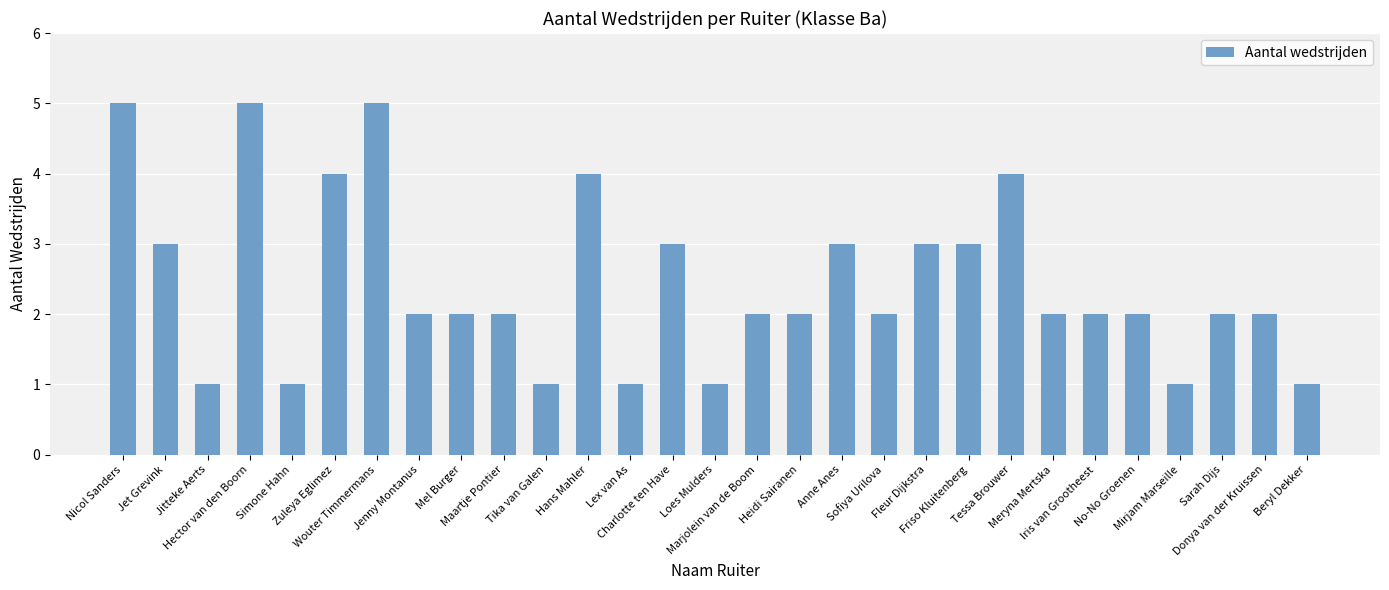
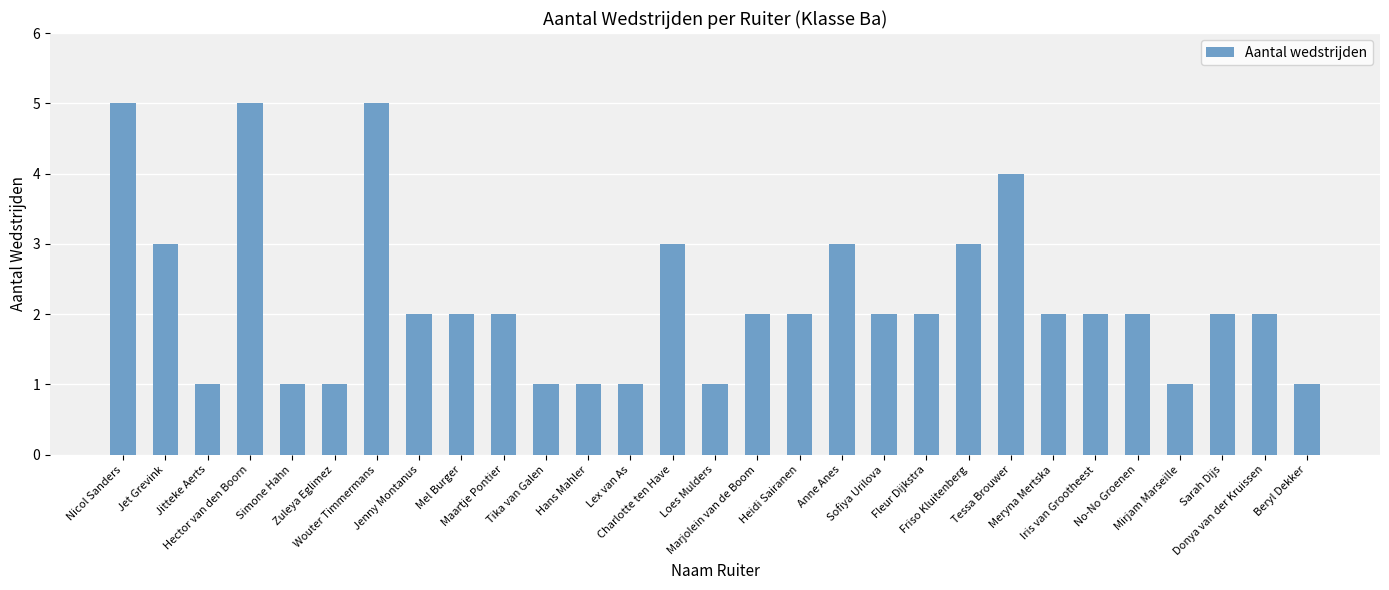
Zuleya Eglimez: 4 -> 1
Hans Mahler: 4 -> 1
Fleur Dijkstra: 3 -> 2
